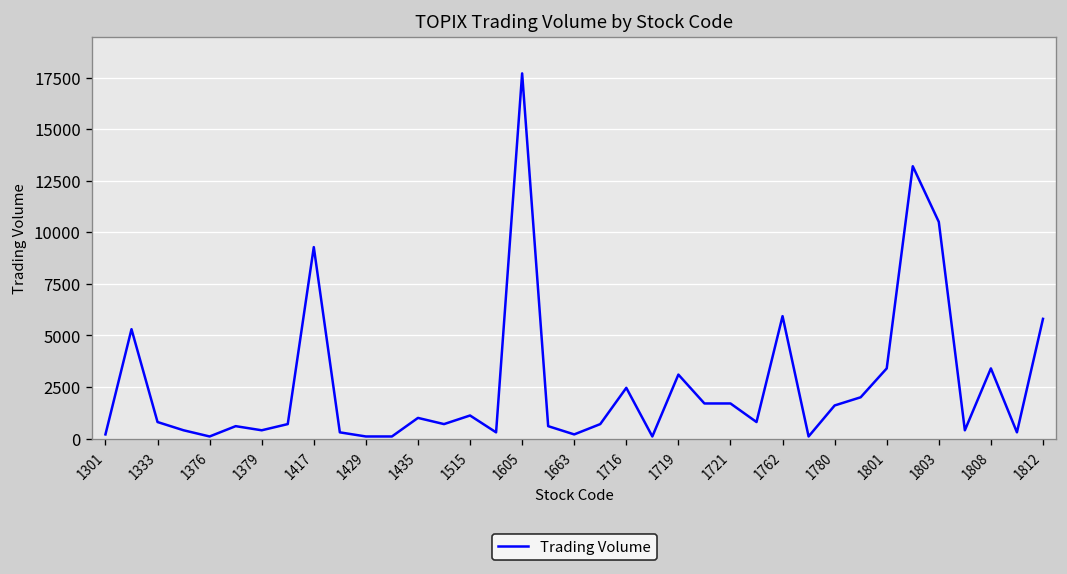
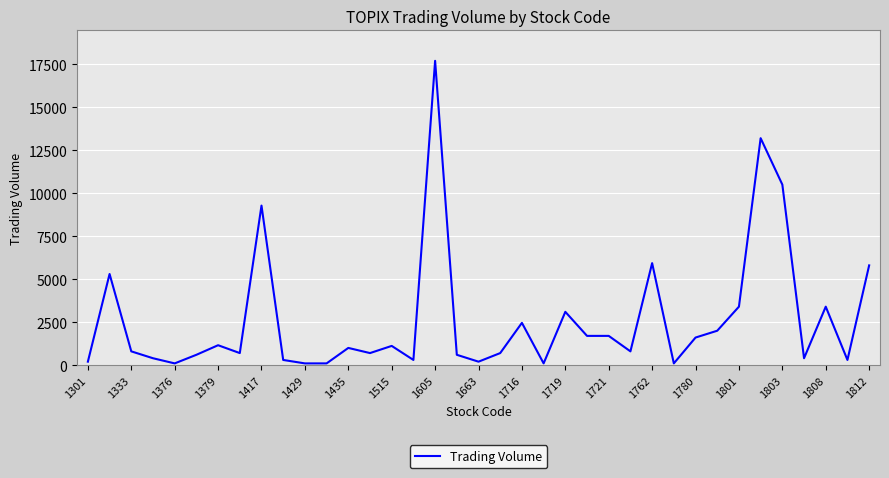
1379: 400 -> 1200
